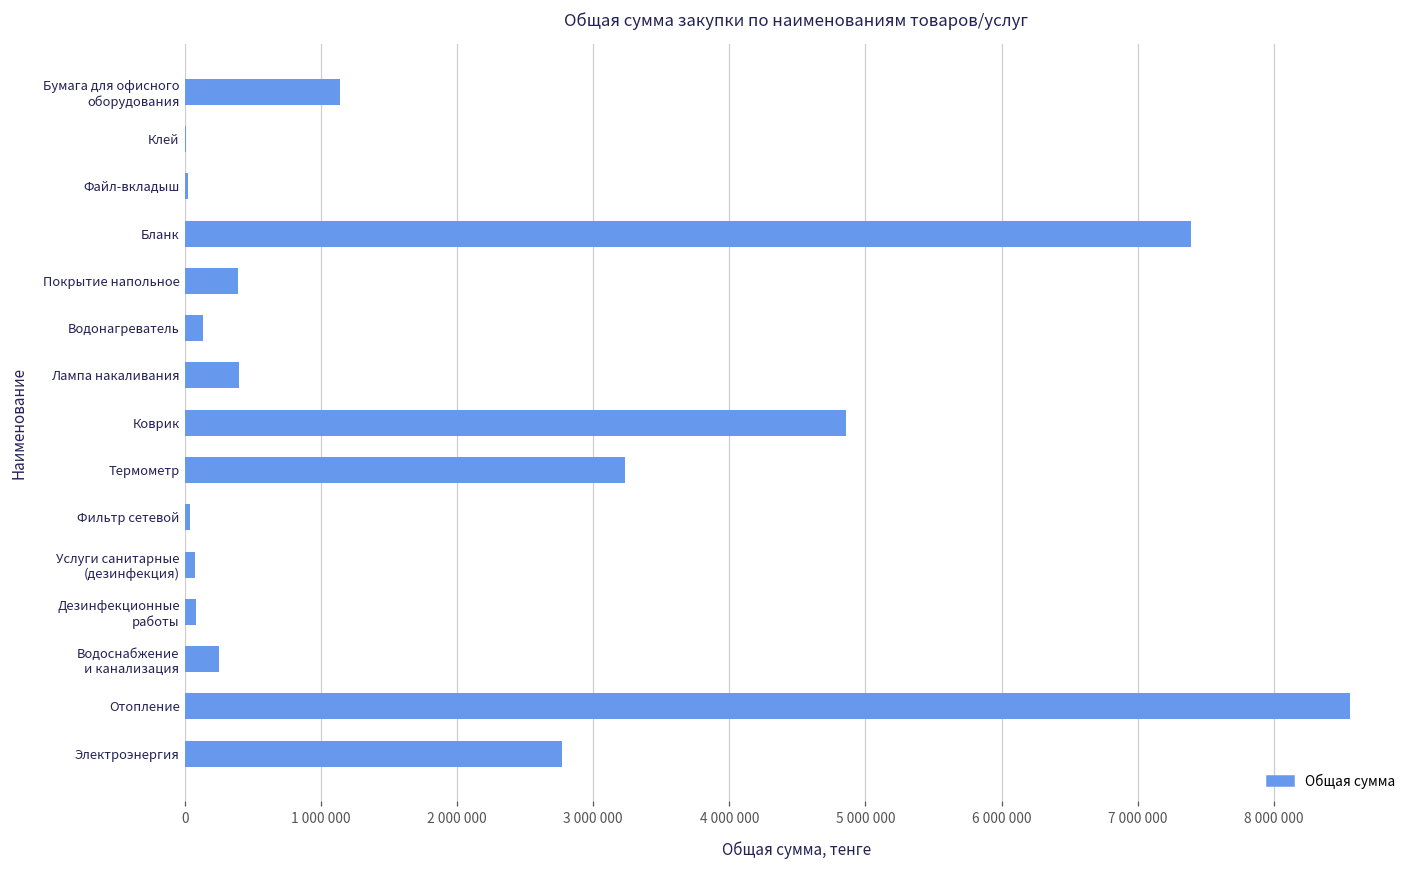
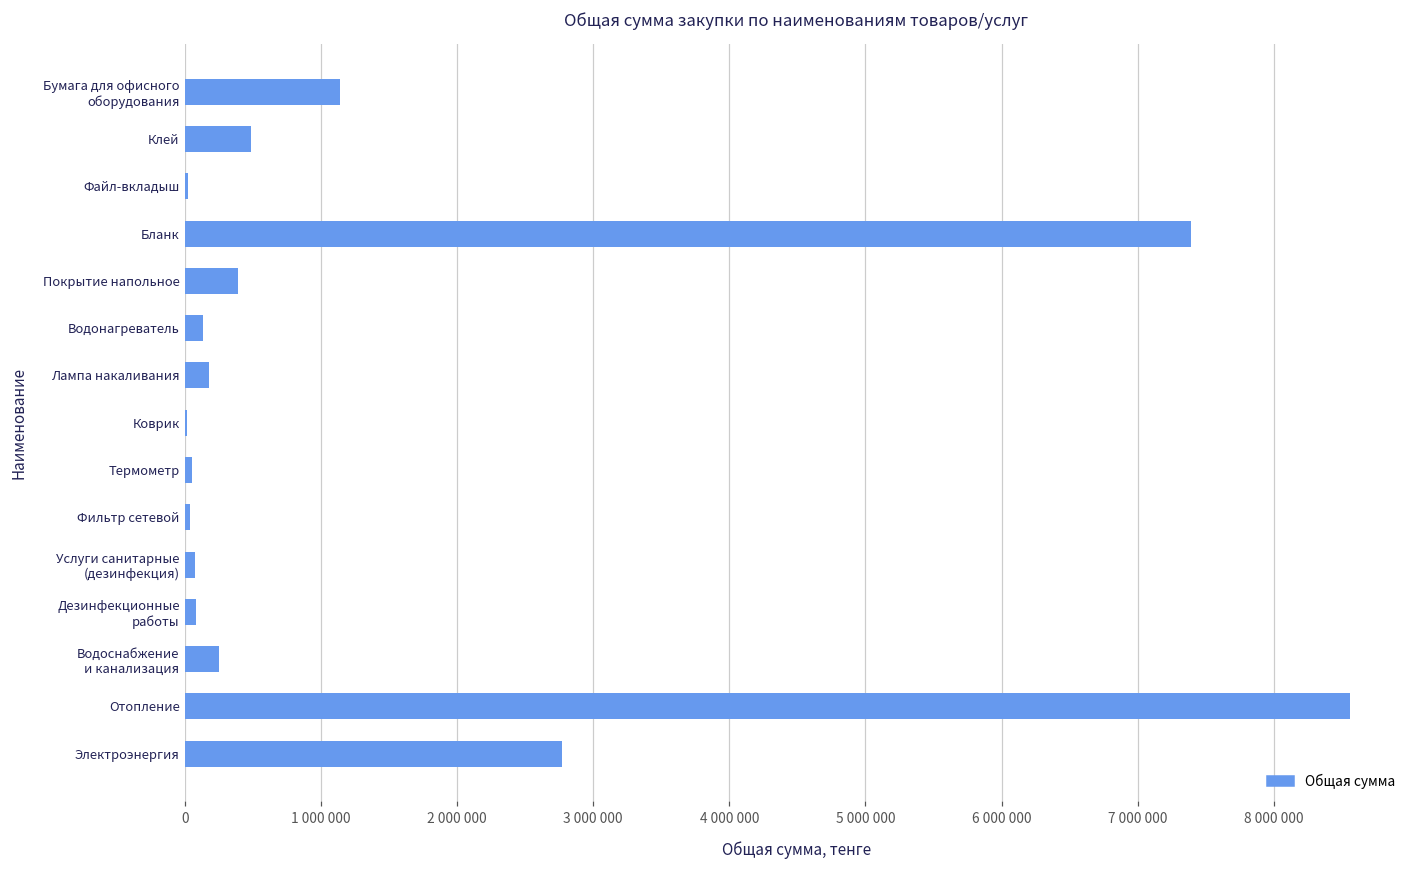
Клей: 10000 -> 490000
Лампа накаливания: 400000 -> 180000
Коврик: 4860000 -> 10000
Термометр: 3240000 -> 50000
